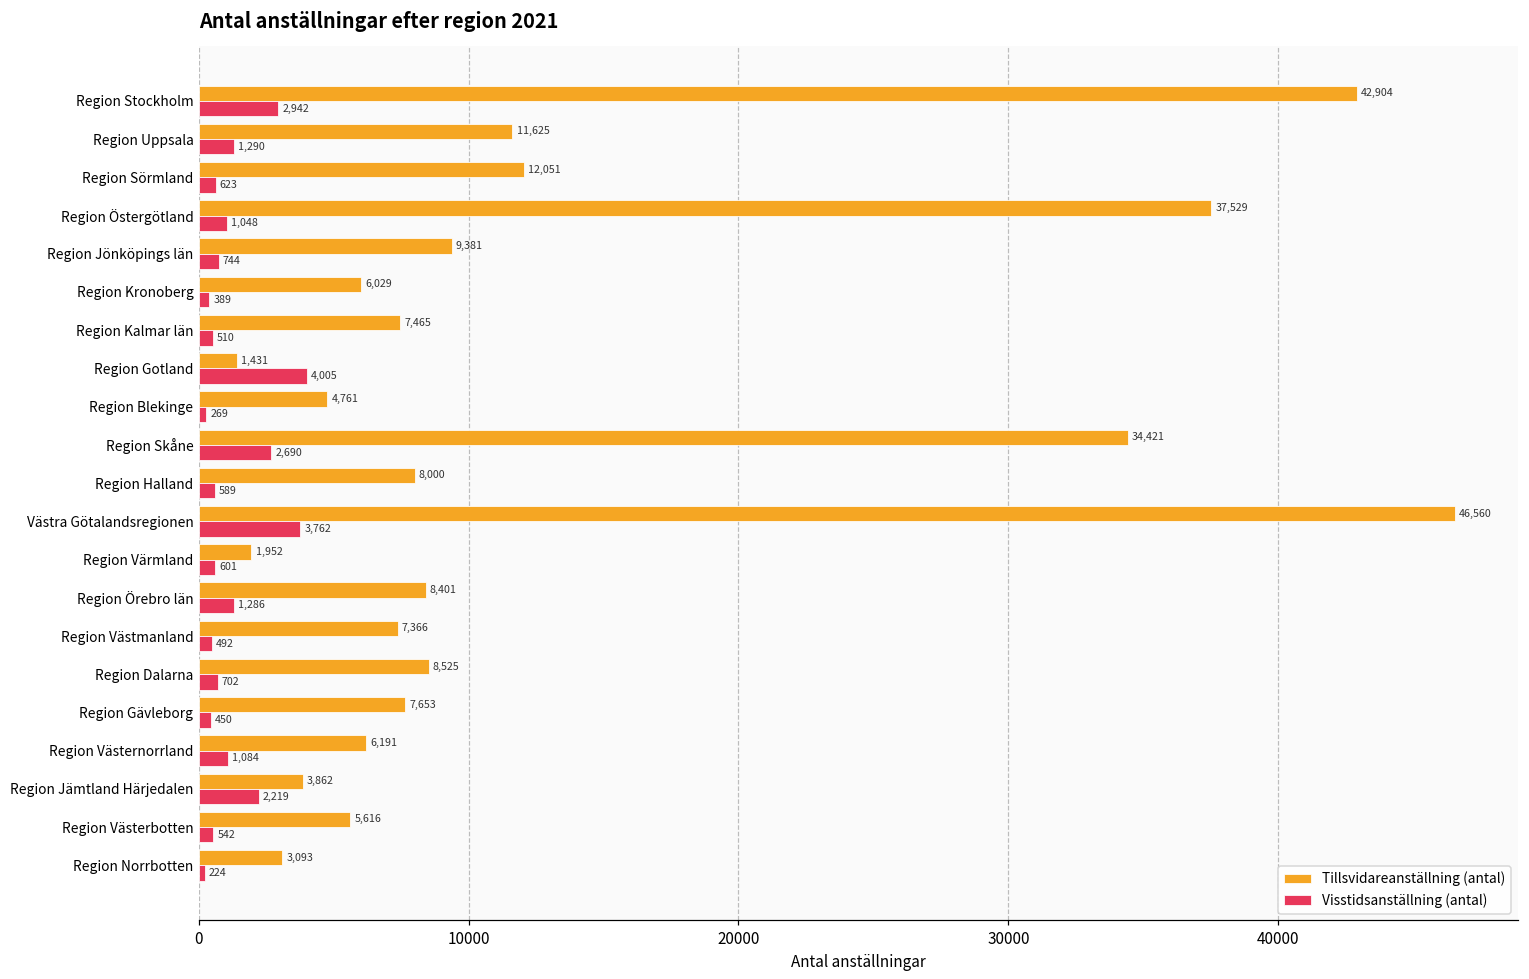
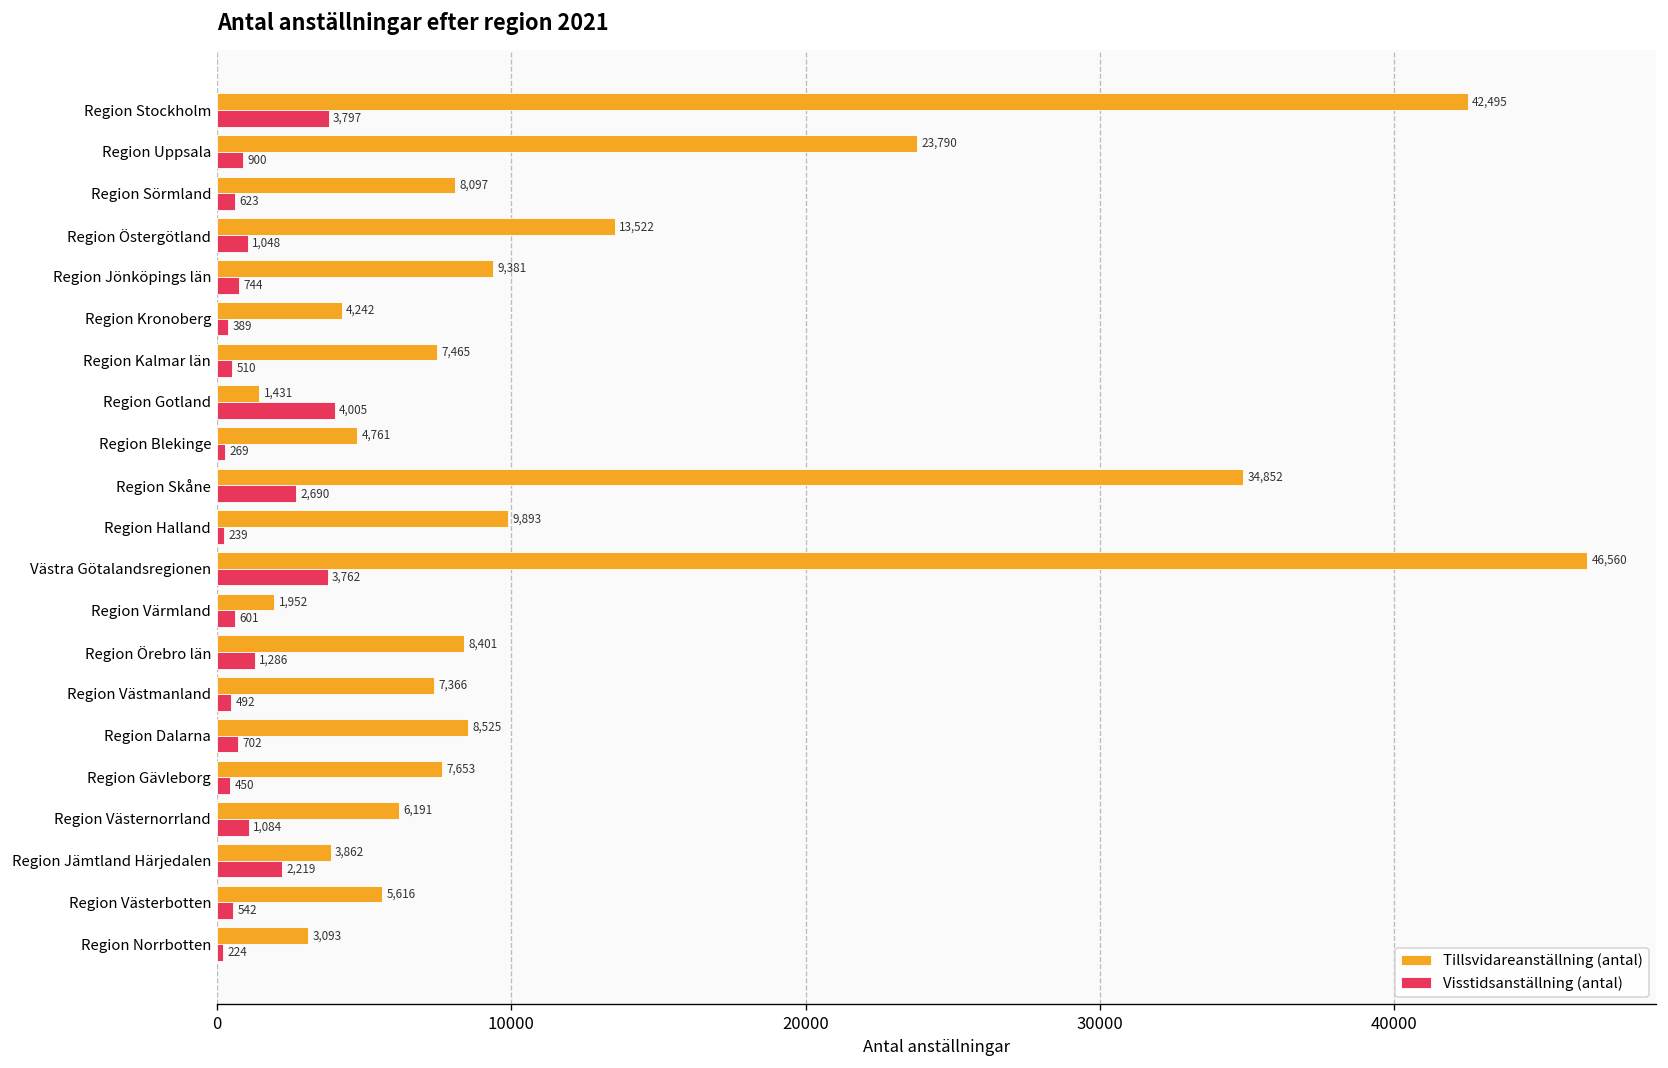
Tillsvidareanställning (antal), Region Stockholm: 42,904 -> 42,495
Visstidsanställning (antal), Region Stockholm: 2,942 -> 3,797
Tillsvidareanställning (antal), Region Uppsala: 11,625 -> 23,790
Visstidsanställning (antal), Region Uppsala: 1,290 -> 900
Tillsvidareanställning (antal), Region Sörmland: 12,051 -> 8,097
Tillsvidareanställning (antal), Region Östergötland: 37,529 -> 13,522
Tillsvidareanställning (antal), Region Kronoberg: 6,029 -> 4,242
Tillsvidareanställning (antal), Region Skåne: 34,421 -> 34,852
Tillsvidareanställning (antal), Region Halland: 8,000 -> 9,893
Visstidsanställning (antal), Region Halland: 589 -> 239
